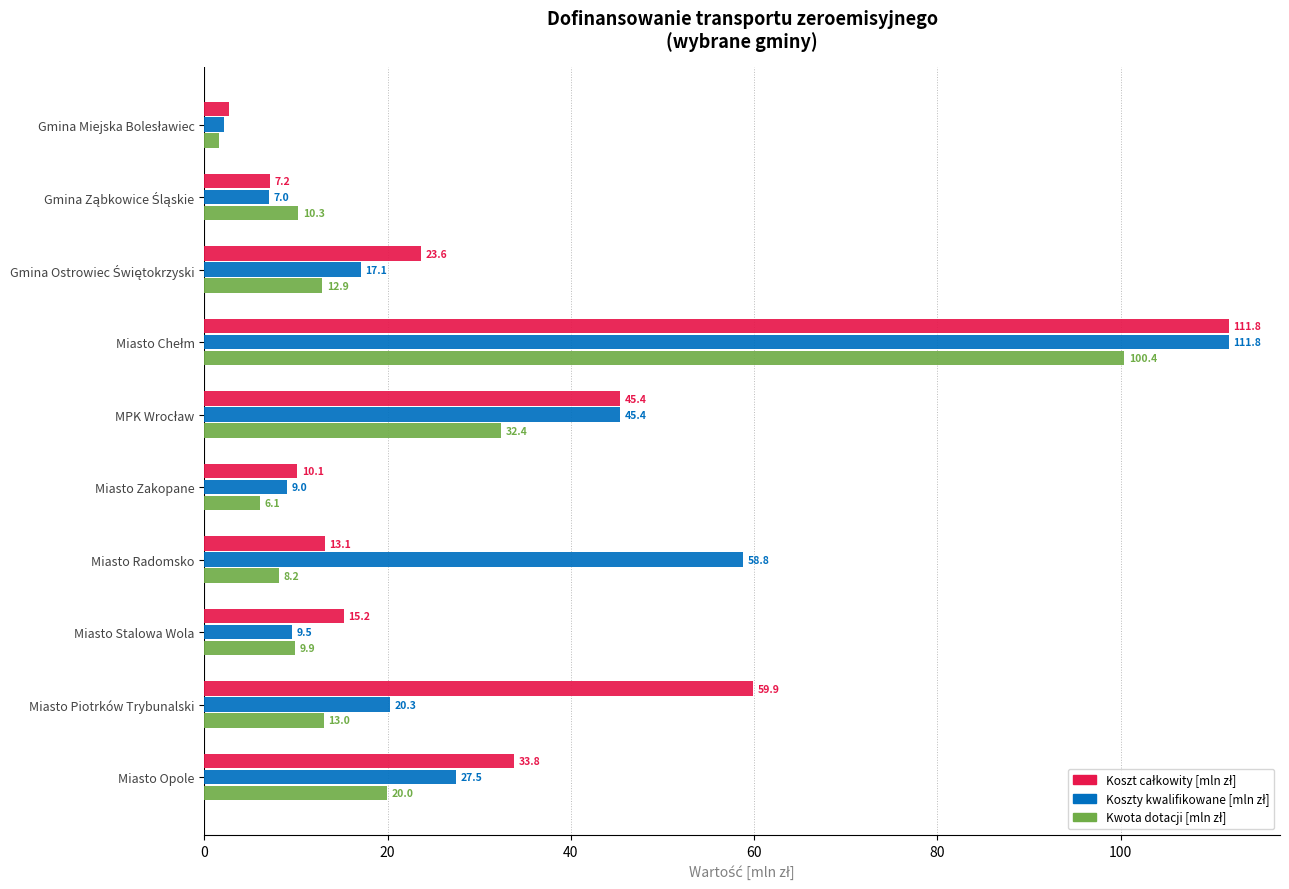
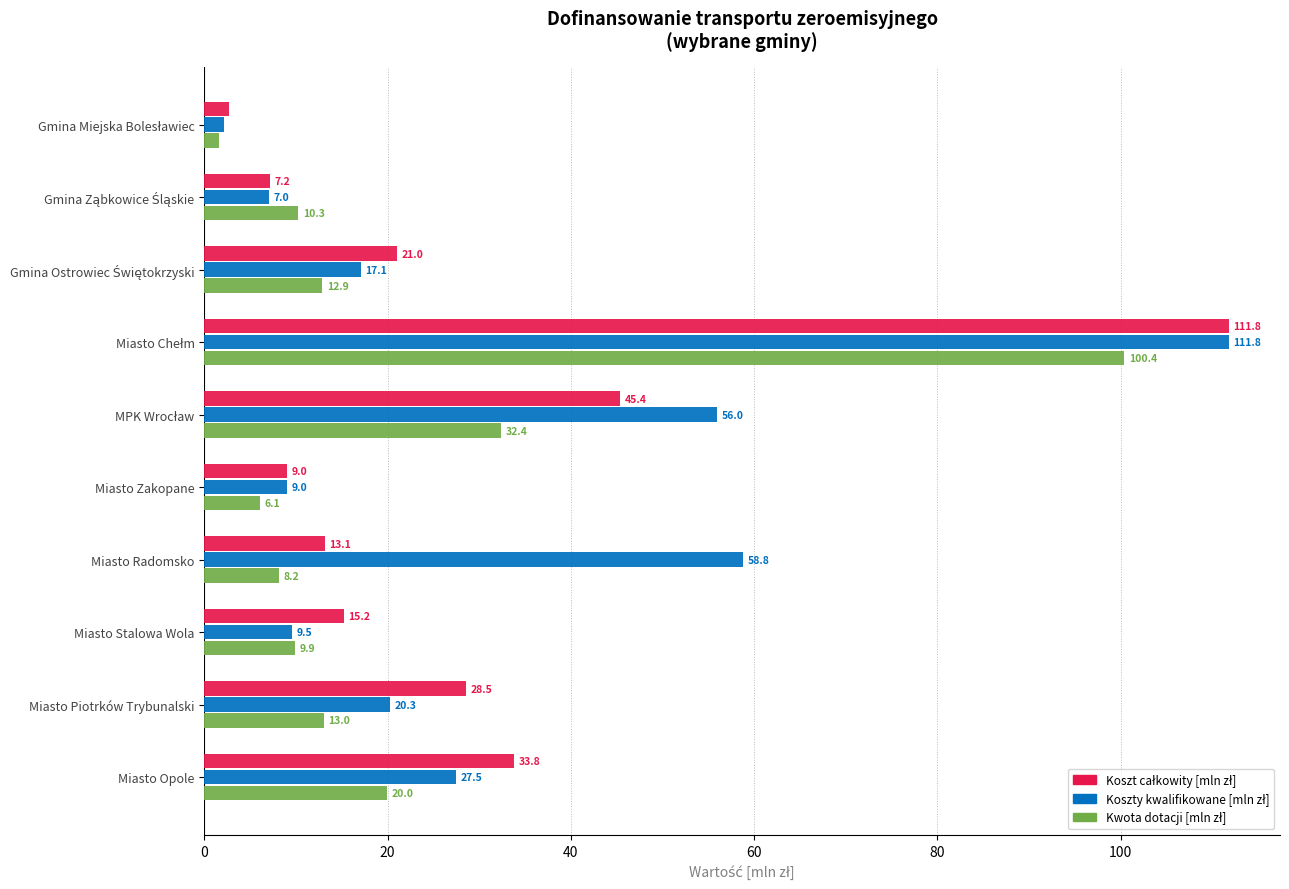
Koszt całkowity [mln zł], Gmina Ostrowiec Świętokrzyski: 23.6 -> 21.0
Koszty kwalifikowane [mln zł], MPK Wrocław: 45.4 -> 56.0
Koszt całkowity [mln zł], Miasto Zakopane: 10.1 -> 9.0
Koszt całkowity [mln zł], Miasto Piotrków Trybunalski: 59.9 -> 28.5
